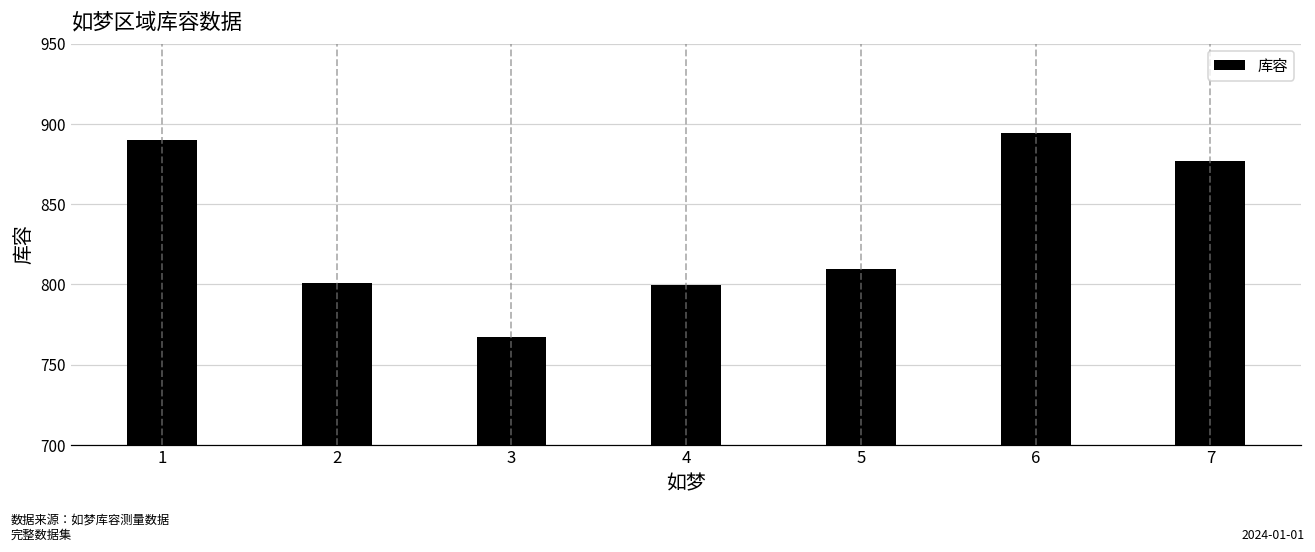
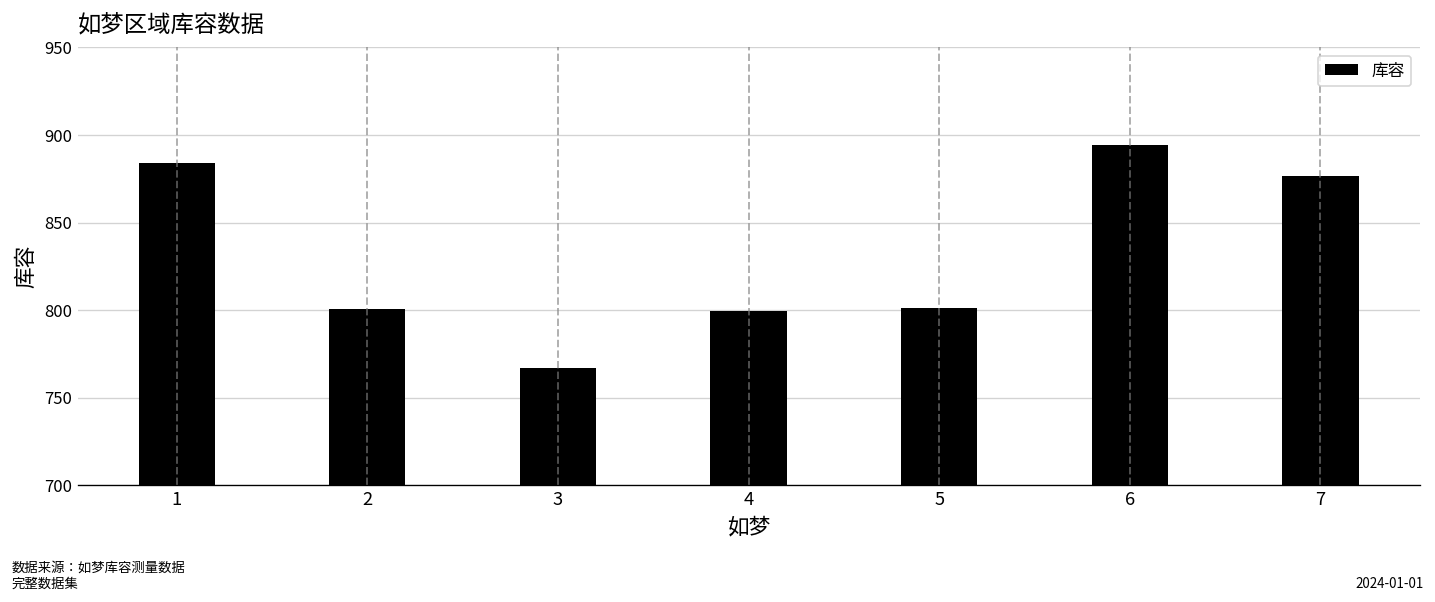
1: 890 -> 884
5: 809 -> 801
